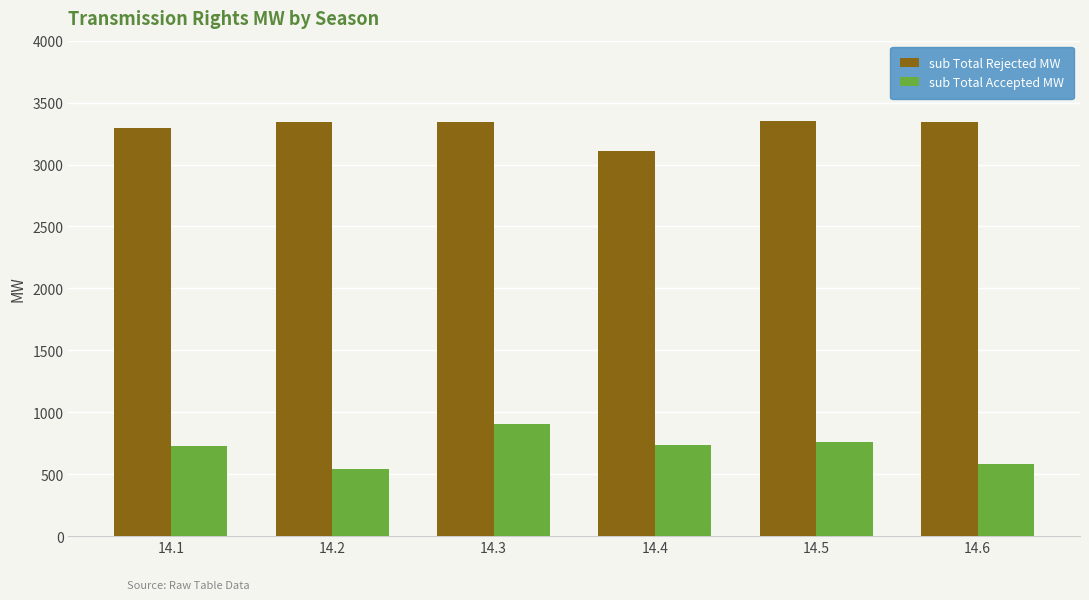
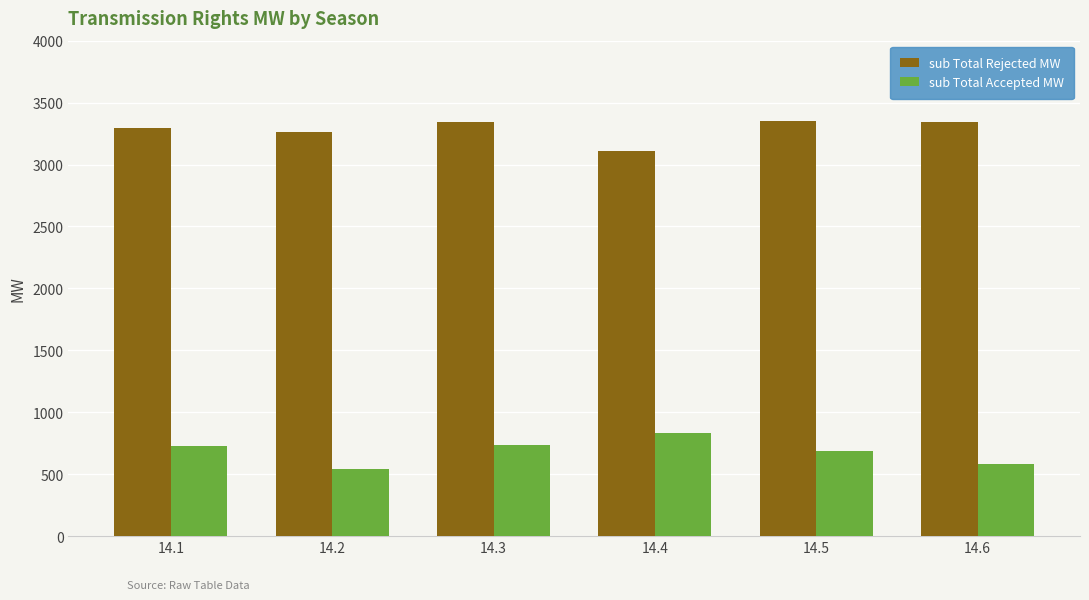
sub Total Rejected MW, 14.2: 3340 -> 3270
sub Total Accepted MW, 14.3: 900 -> 730
sub Total Accepted MW, 14.4: 730 -> 830
sub Total Accepted MW, 14.5: 760 -> 690
